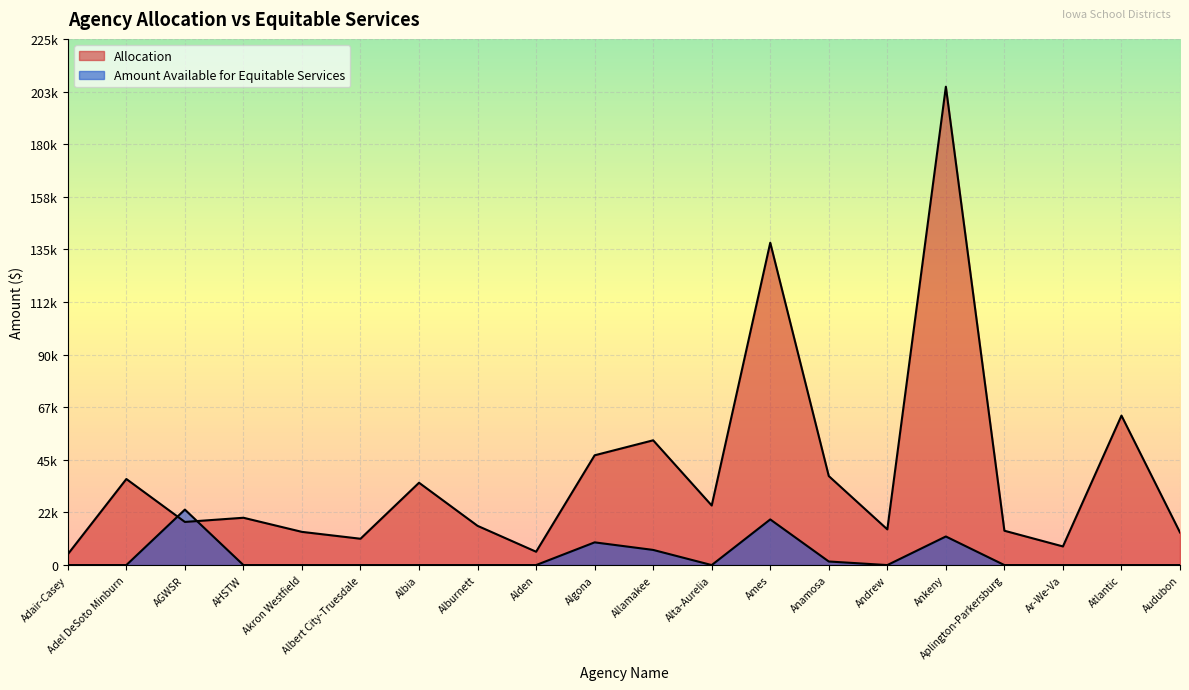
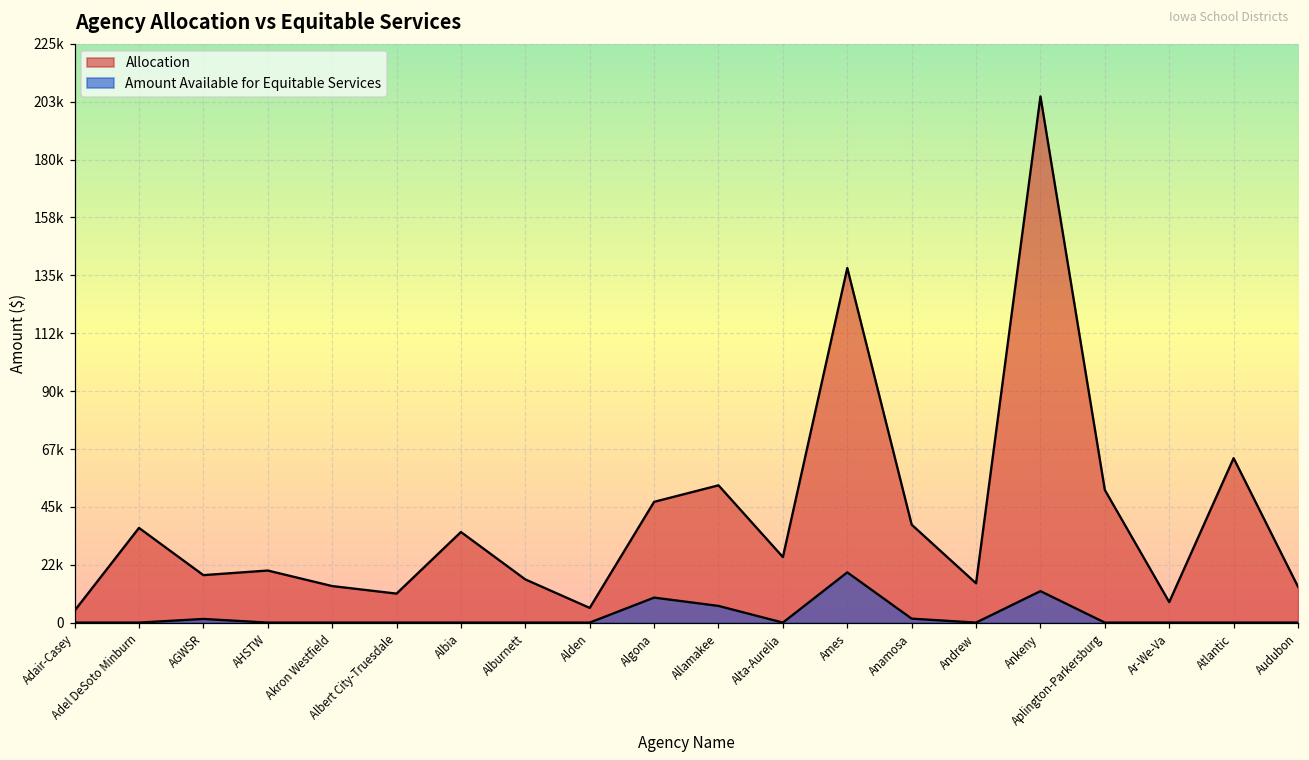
Amount Available for Equitable Services, AGWSR: 24000 -> 1000
Allocation, Aplington-Parkersburg: 15000 -> 52000
